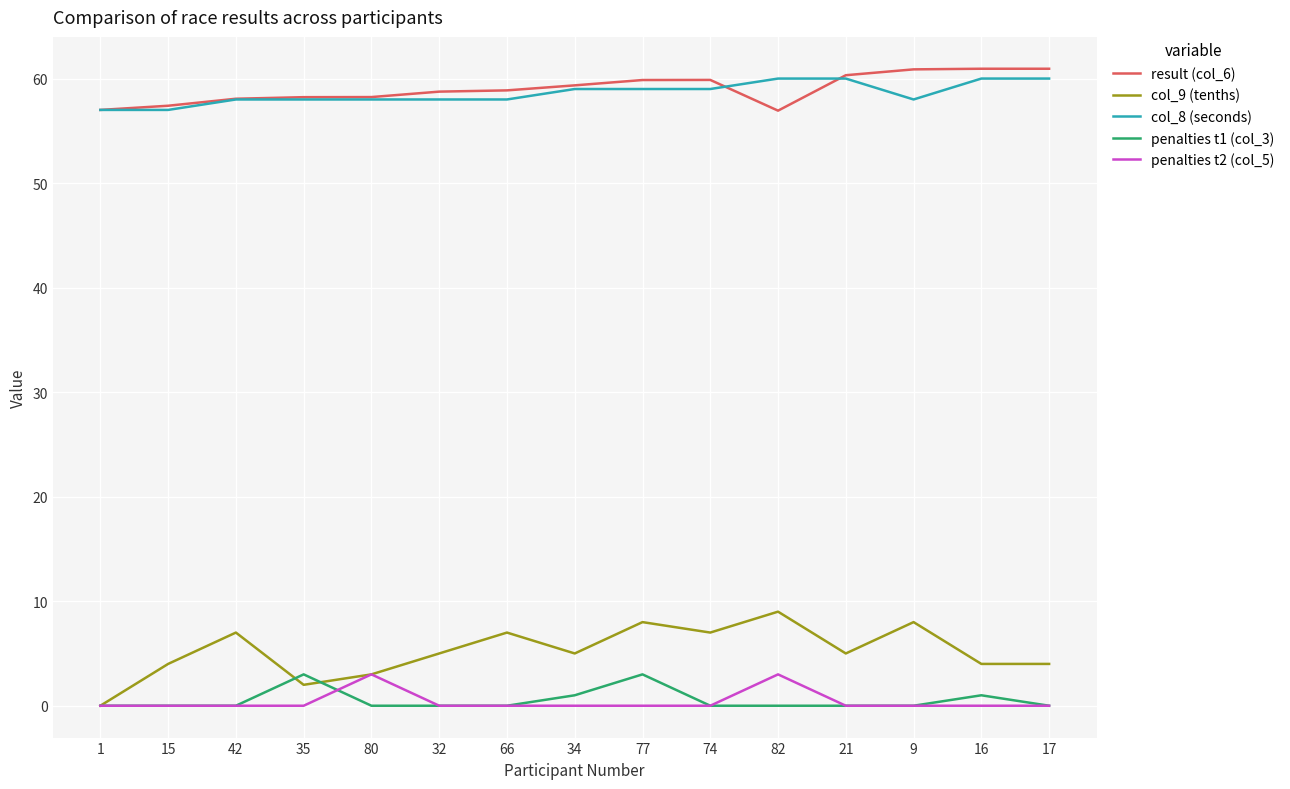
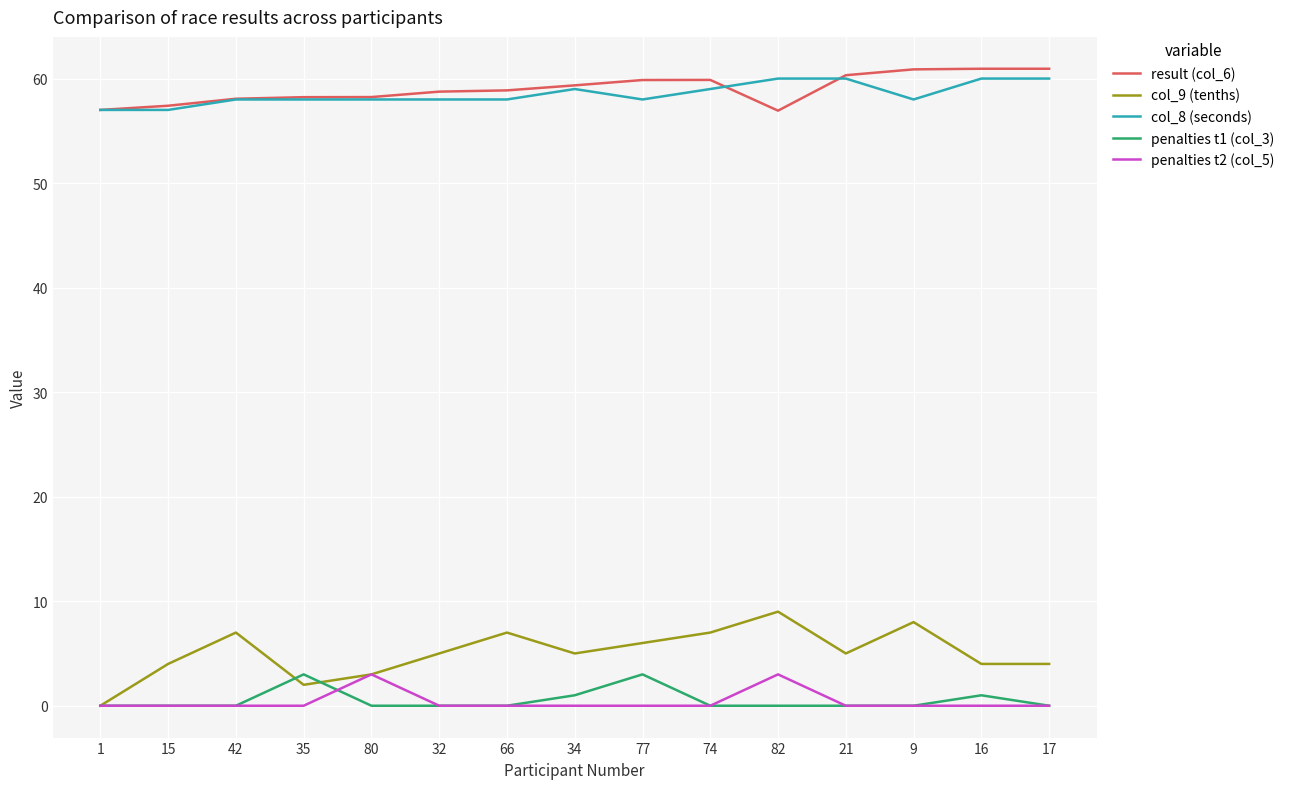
col_9 (tenths), 77: 8 -> 6
col_8 (seconds), 77: 59 -> 58
